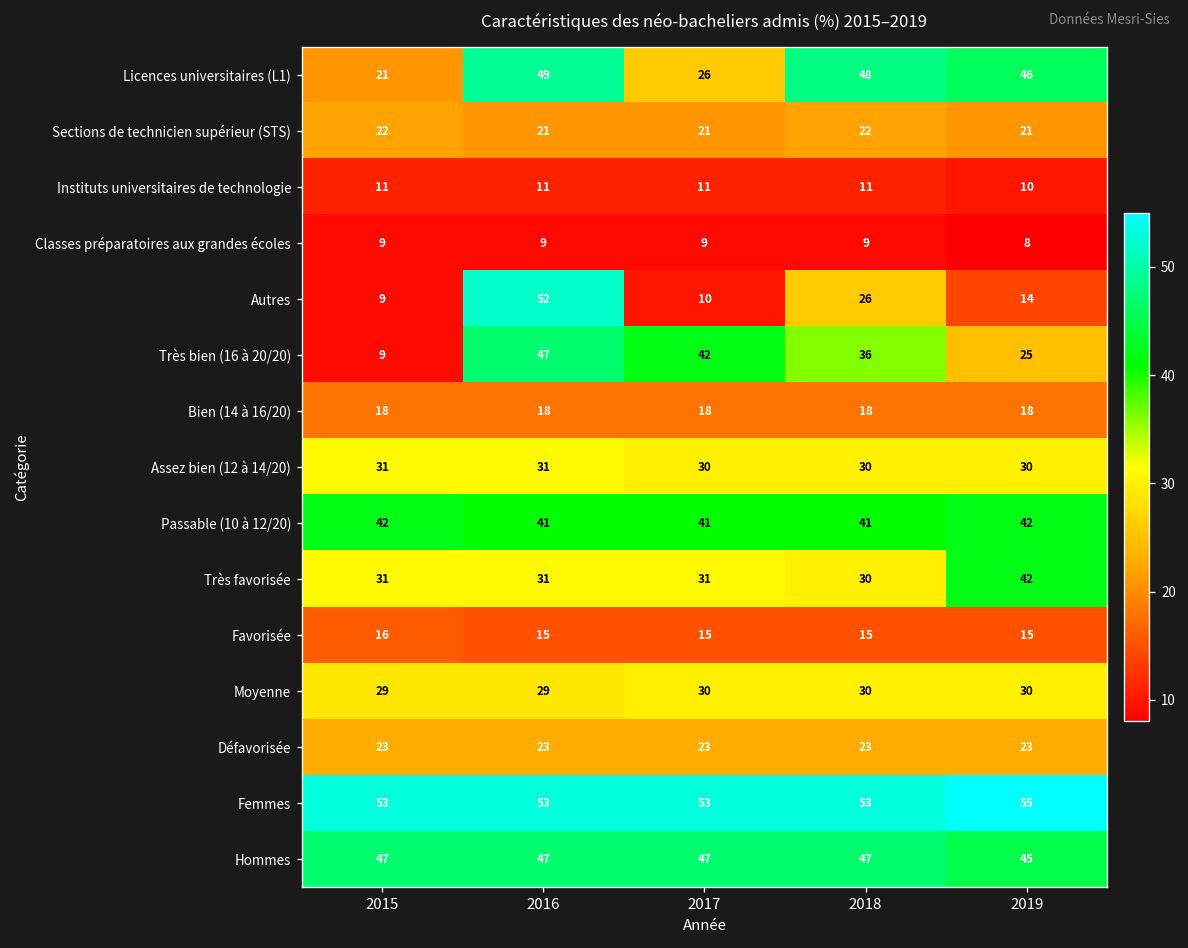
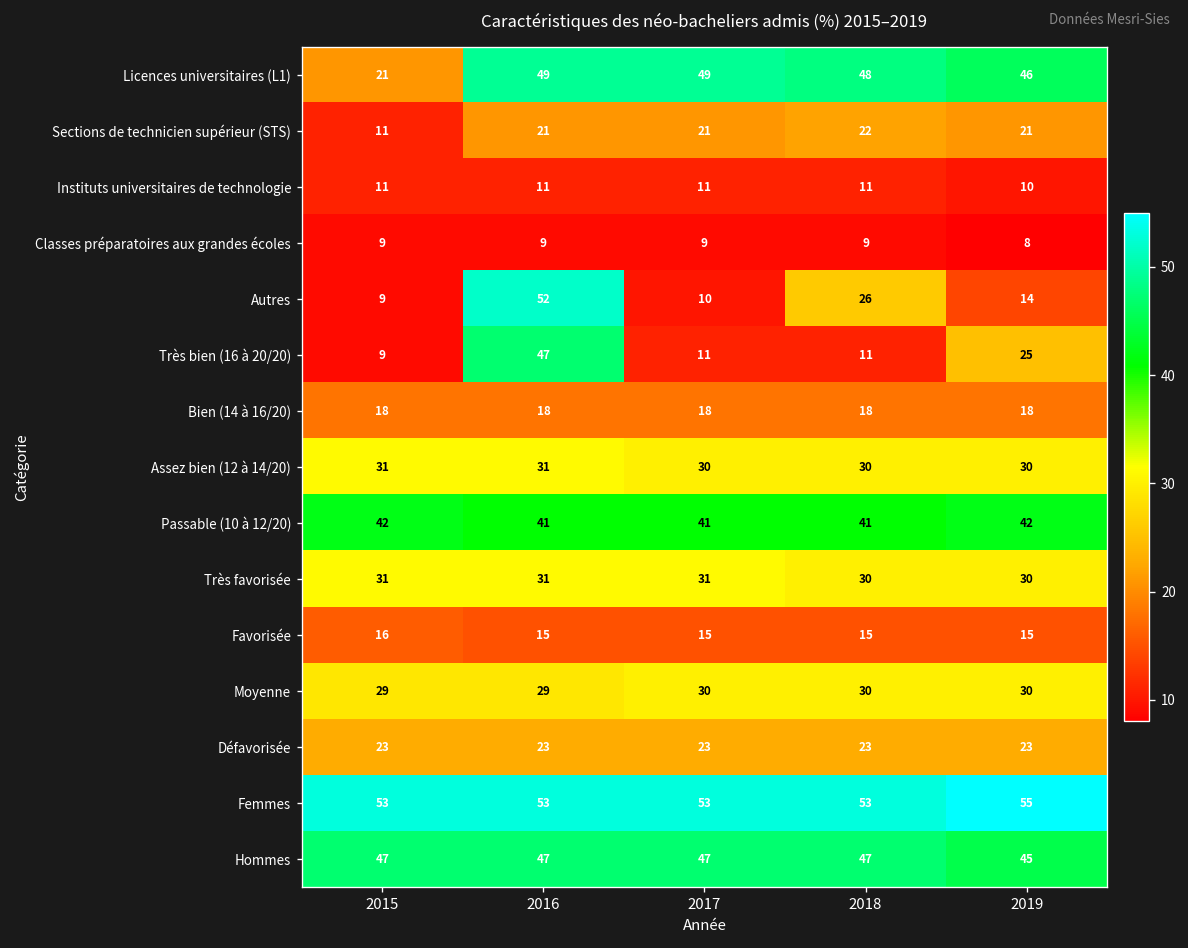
Licences universitaires (L1), 2017: 26 -> 49
Sections de technicien supérieur (STS), 2015: 22 -> 11
Très bien (16 à 20/20), 2017: 42 -> 11
Très bien (16 à 20/20), 2018: 36 -> 11
Très favorisée, 2019: 42 -> 30
